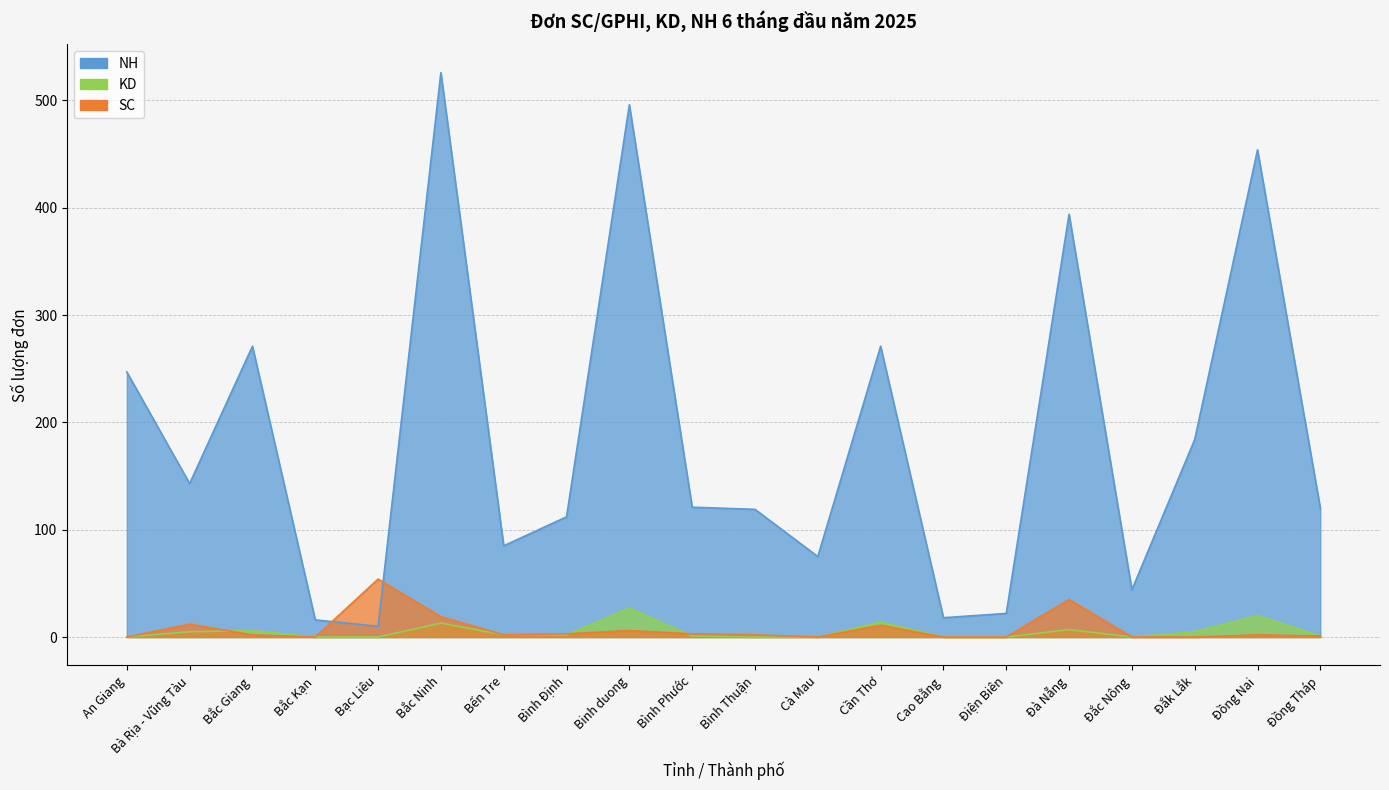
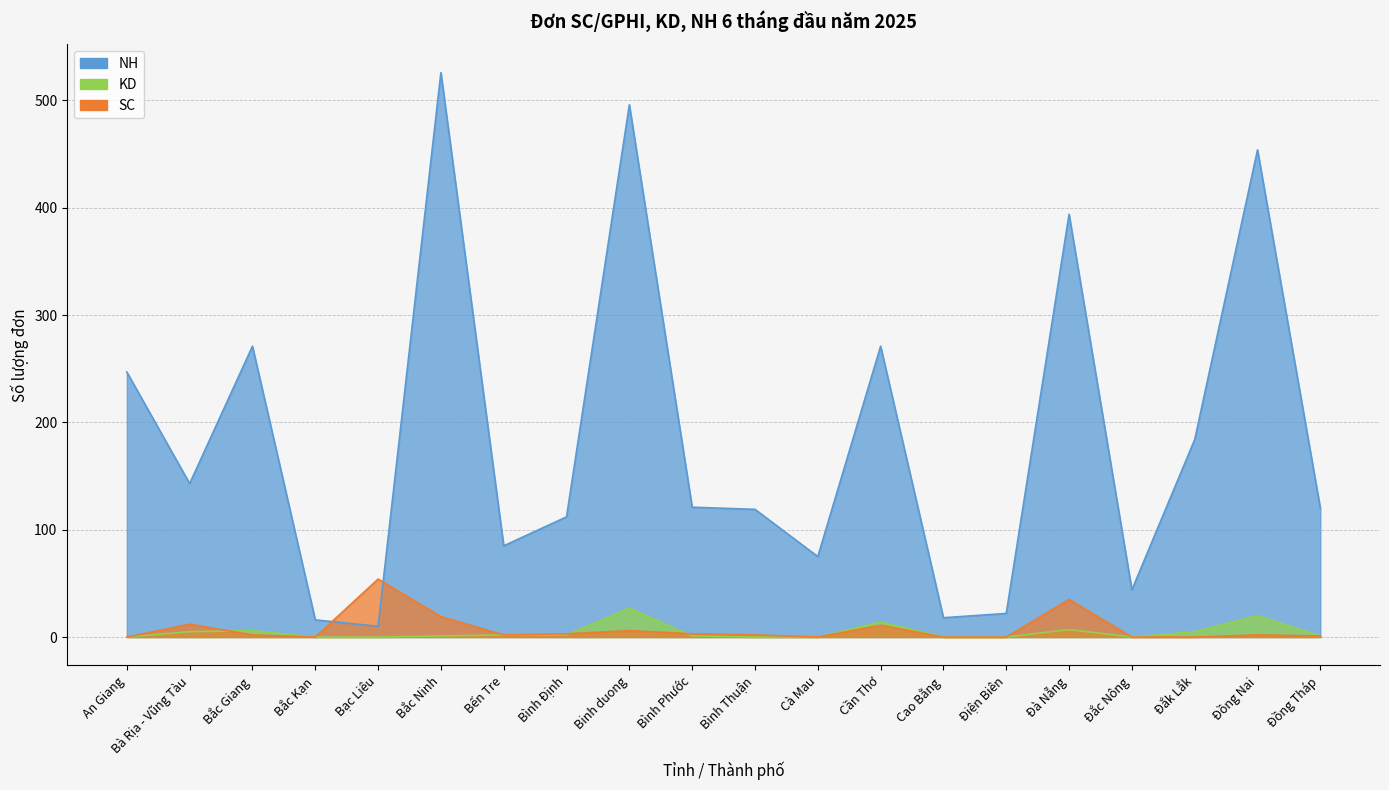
KD, Bắc Ninh: 13 -> 1
